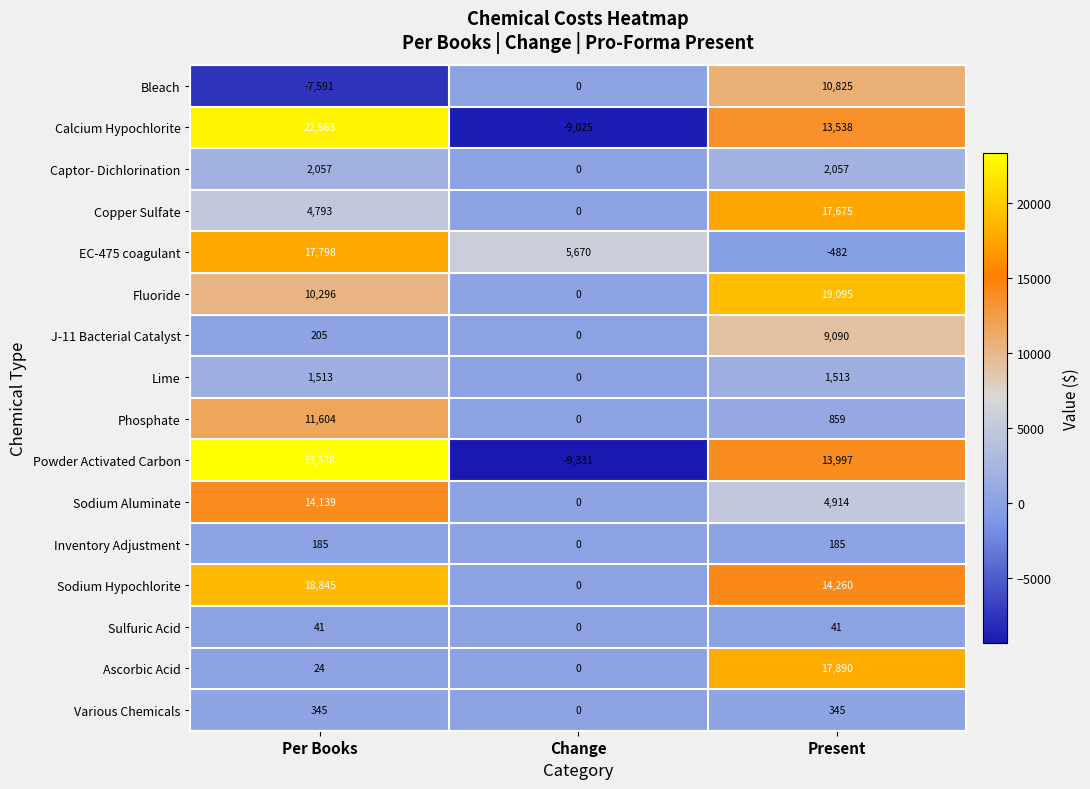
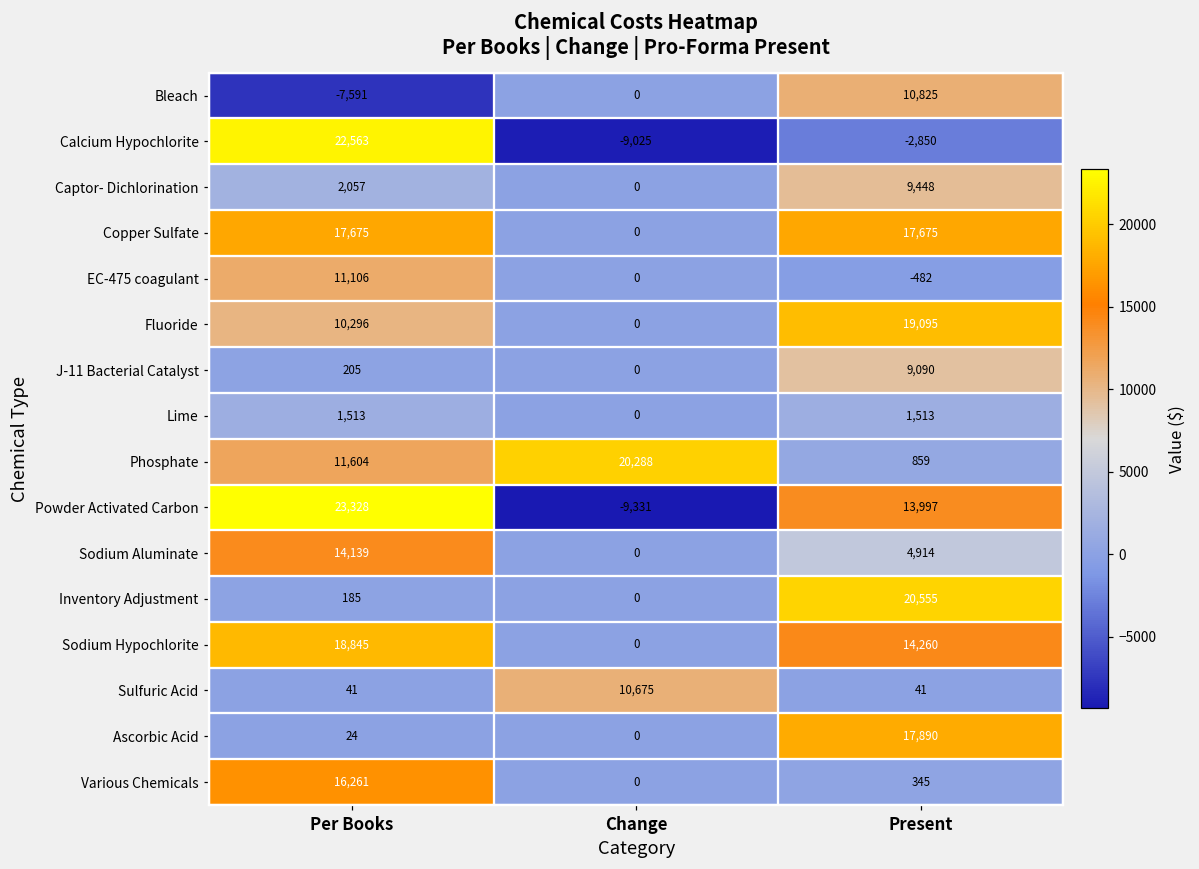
Calcium Hypochlorite, Present: 13,538 -> -2,850
Captor- Dichlorination, Present: 2,057 -> 9,448
Copper Sulfate, Per Books: 4,793 -> 17,675
EC-475 coagulant, Per Books: 17,798 -> 11,106
EC-475 coagulant, Change: 5,670 -> 0
Phosphate, Change: 0 -> 20,288
Inventory Adjustment, Present: 185 -> 20,555
Sulfuric Acid, Change: 0 -> 10,675
Various Chemicals, Per Books: 345 -> 16,261
